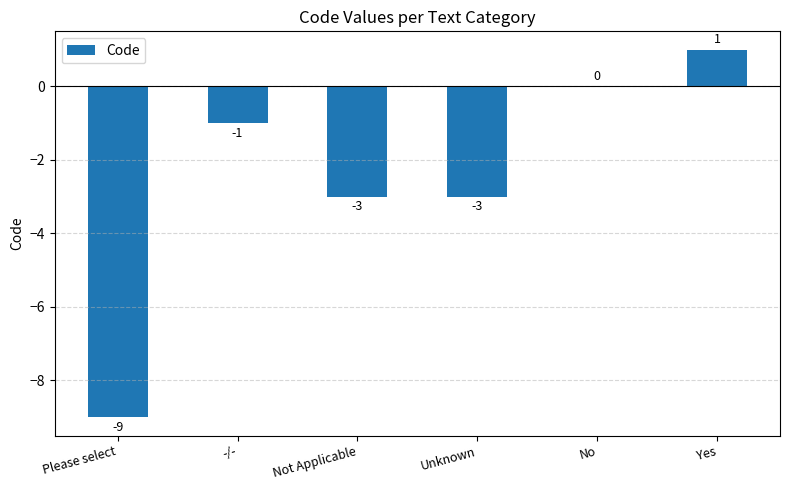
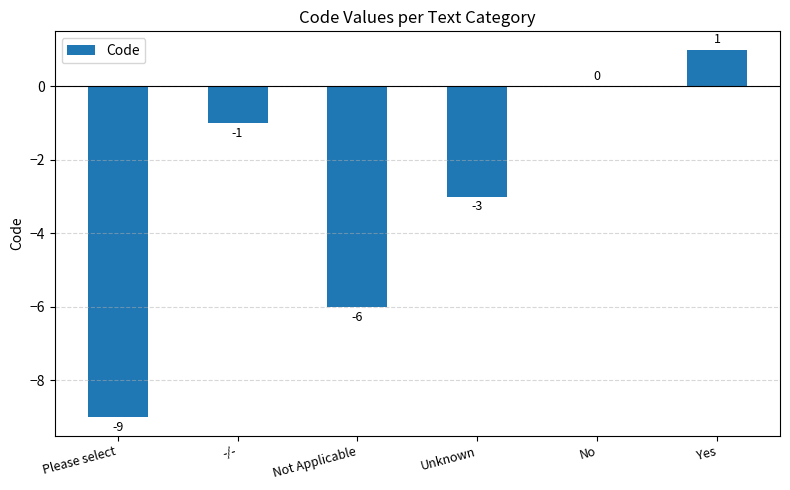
Not Applicable: -3 -> -6
